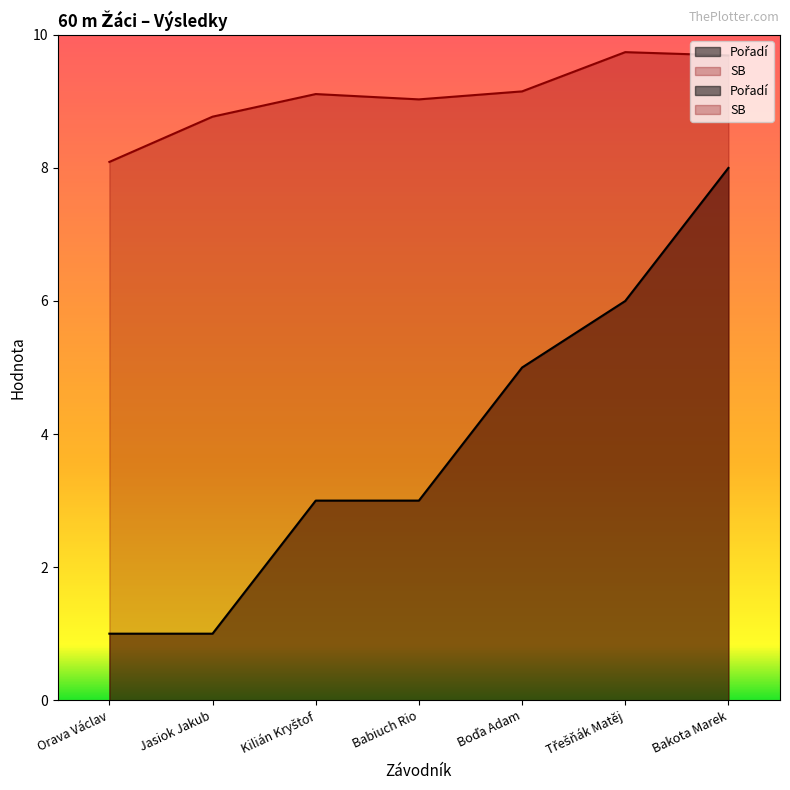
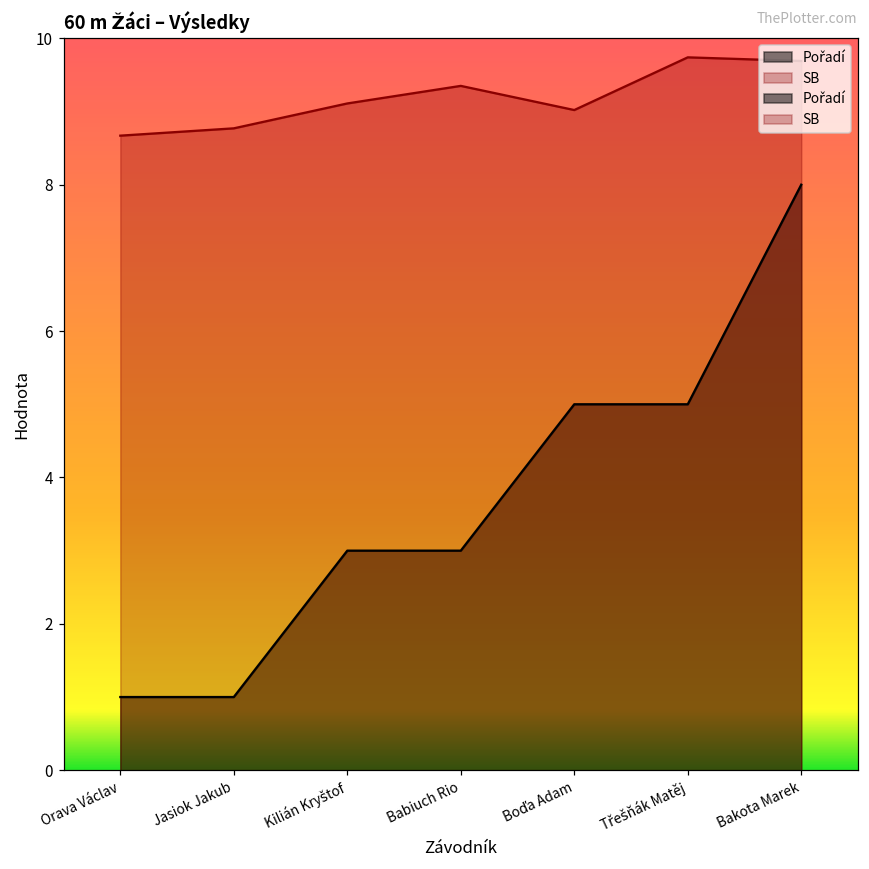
SB, Orava Václav: 8.1 -> 8.7
SB, Babiuch Rio: 9.0 -> 9.4
SB, Boďa Adam: 9.2 -> 9.0
Pořadí, Třešňák Matěj: 6 -> 5
